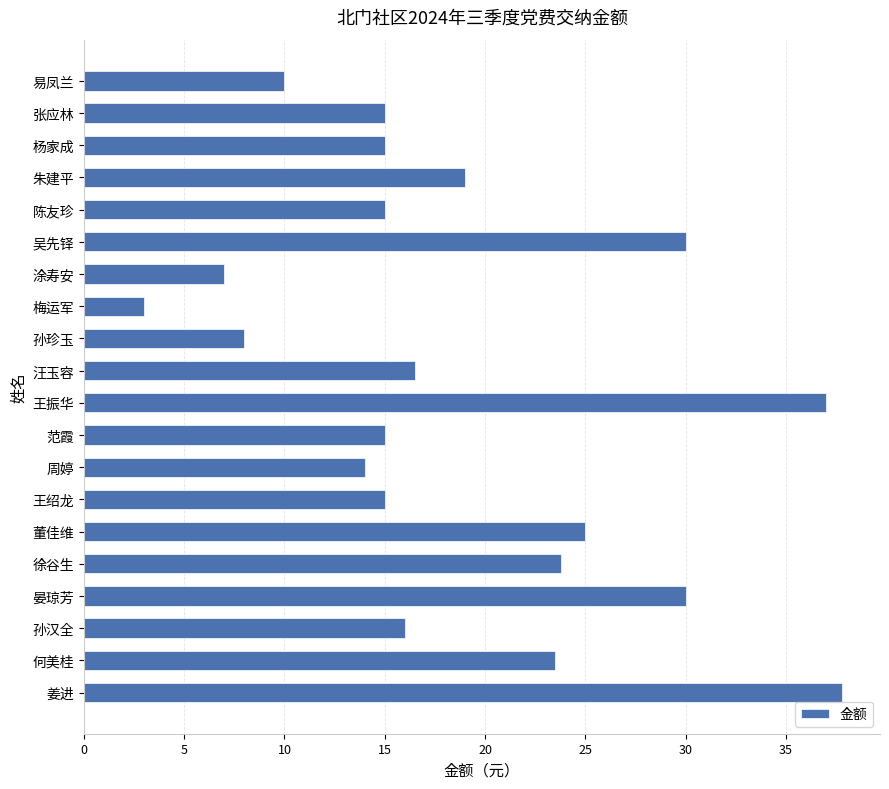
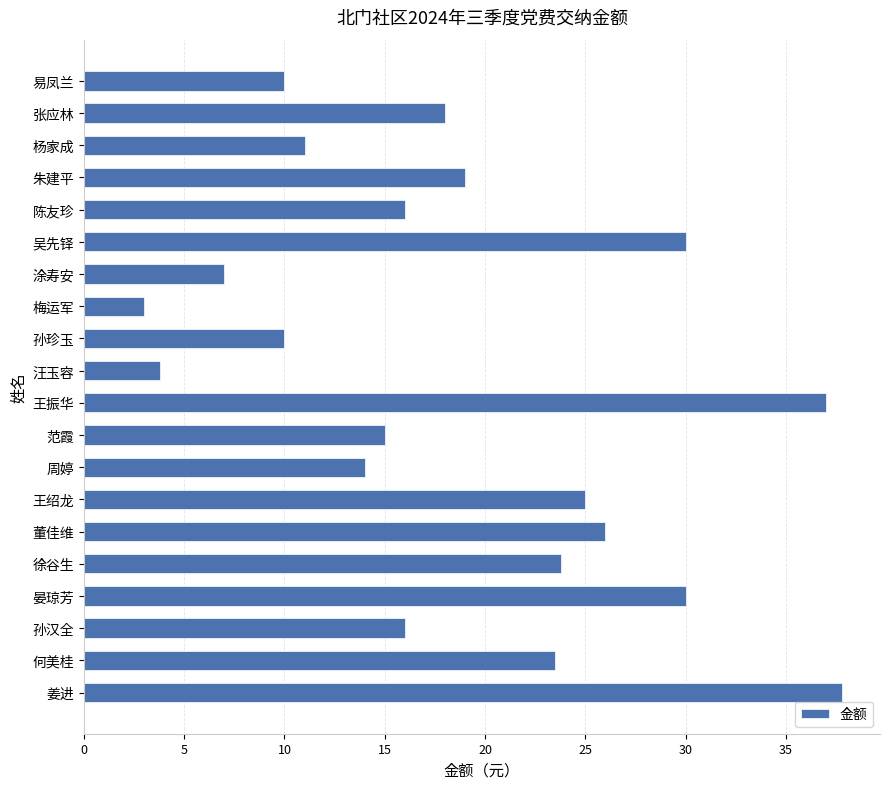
张应林: 15 -> 18
杨家成: 15 -> 11
陈友珍: 15 -> 16
孙珍玉: 8 -> 10
汪玉容: 16.5 -> 3.8
王绍龙: 15 -> 25
董佳维: 25 -> 26
